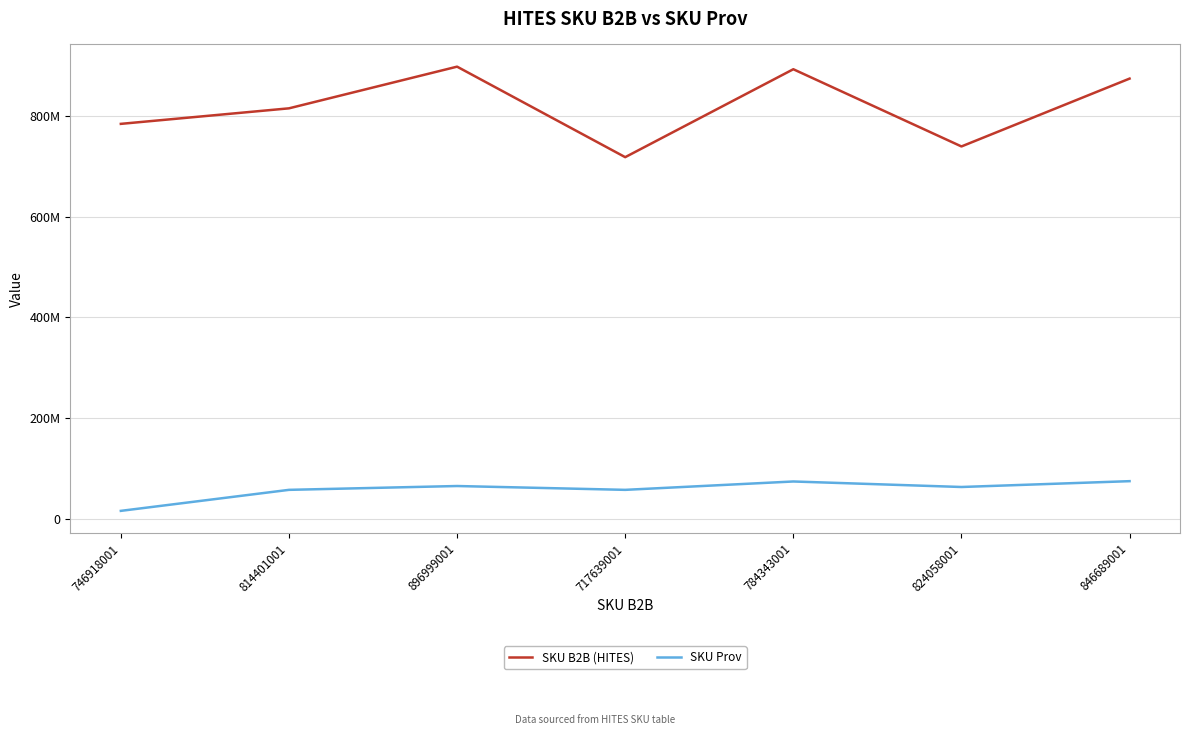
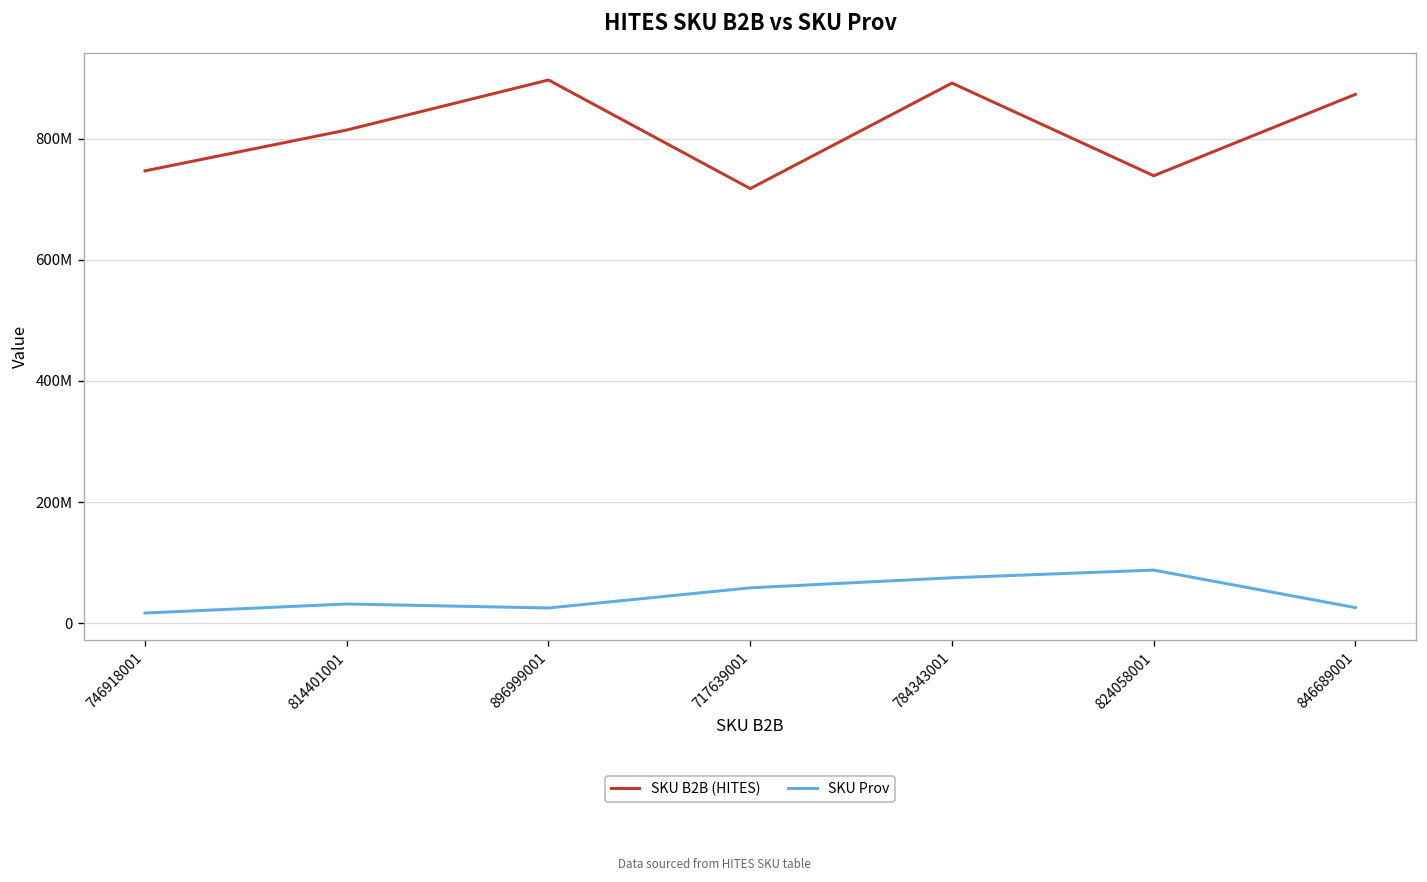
SKU B2B (HITES), 746918001: 780000000 -> 750000000
SKU Prov, 814401001: 60000000 -> 30000000
SKU Prov, 896999001: 70000000 -> 30000000
SKU Prov, 824058001: 60000000 -> 90000000
SKU Prov, 846689001: 80000000 -> 30000000
